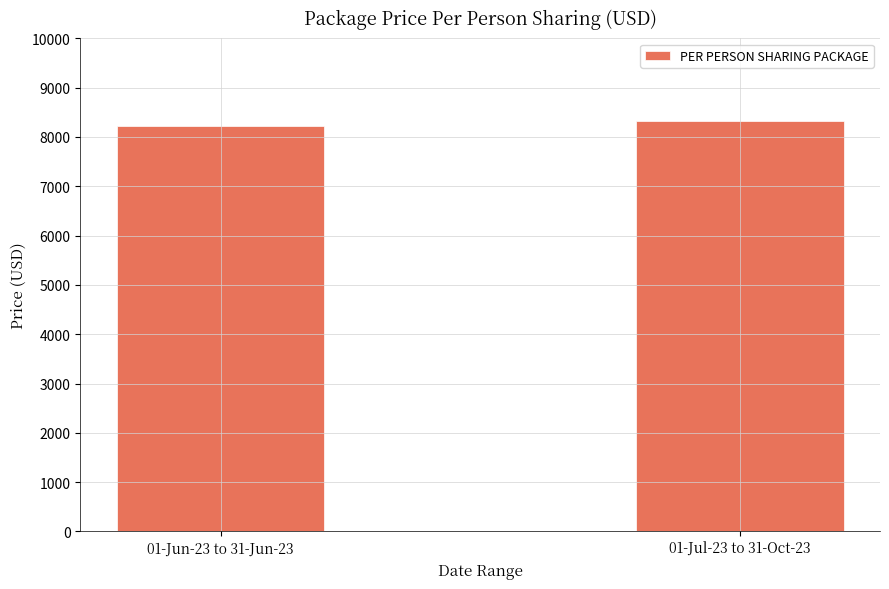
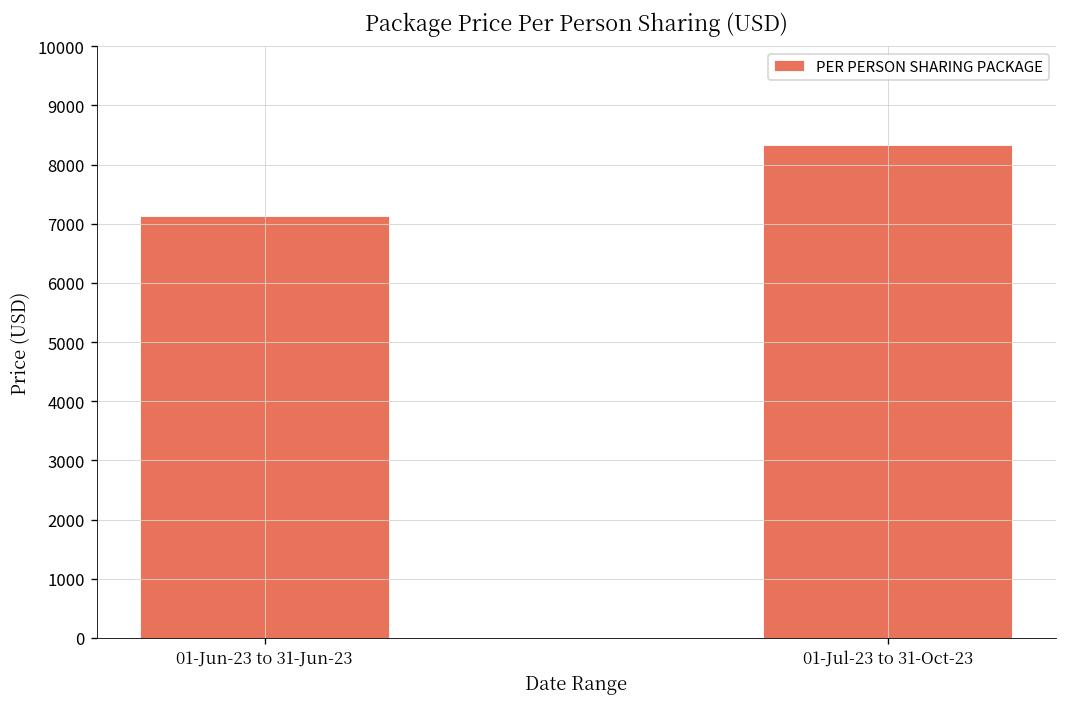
01-Jun-23 to 31-Jun-23: 8200 -> 7100
